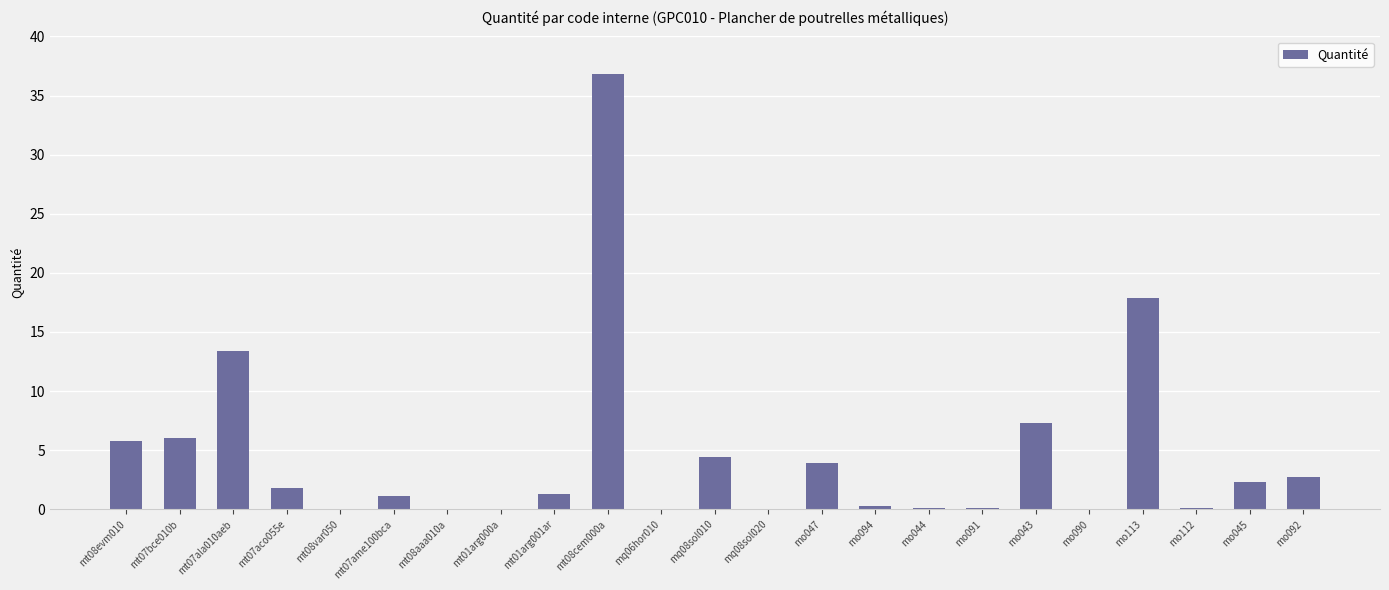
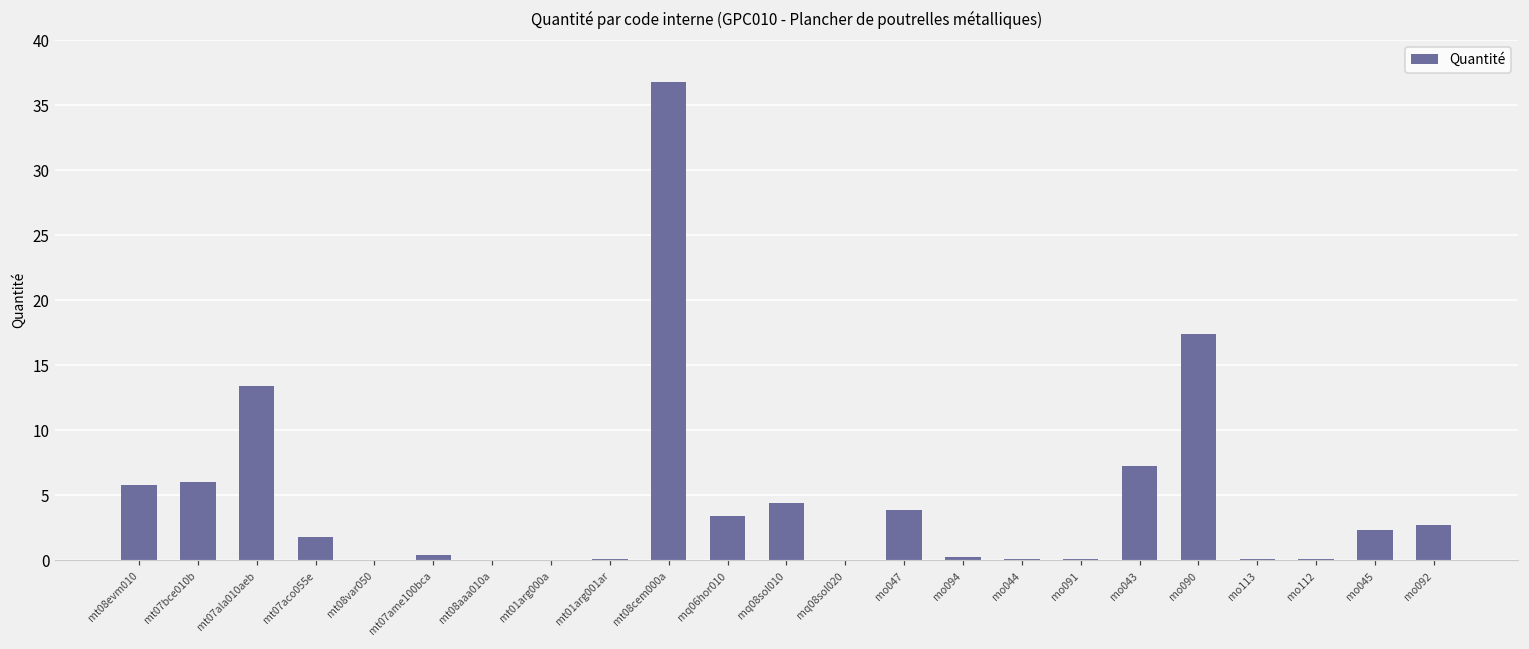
mt07ame100bca: 1.1 -> 0.4
mt01arg001ar: 1.3 -> 0.1
mq06hor010: 0.0 -> 3.4
mo090: 0.1 -> 17.4
mo113: 17.9 -> 0.1
